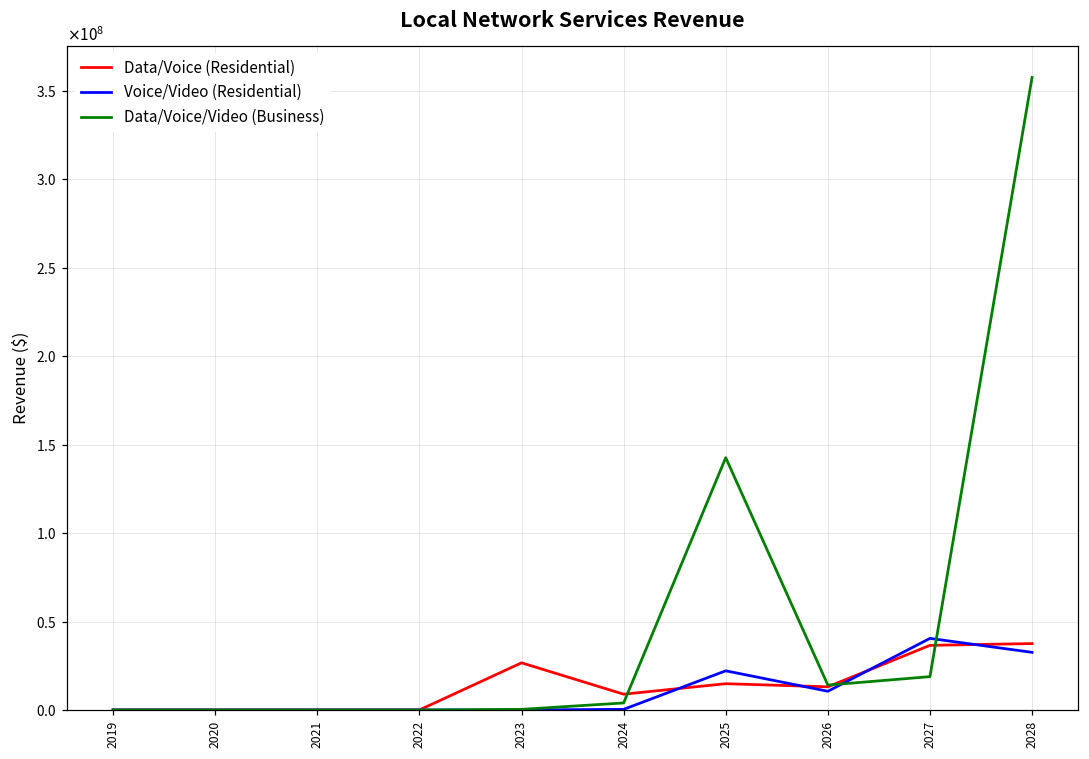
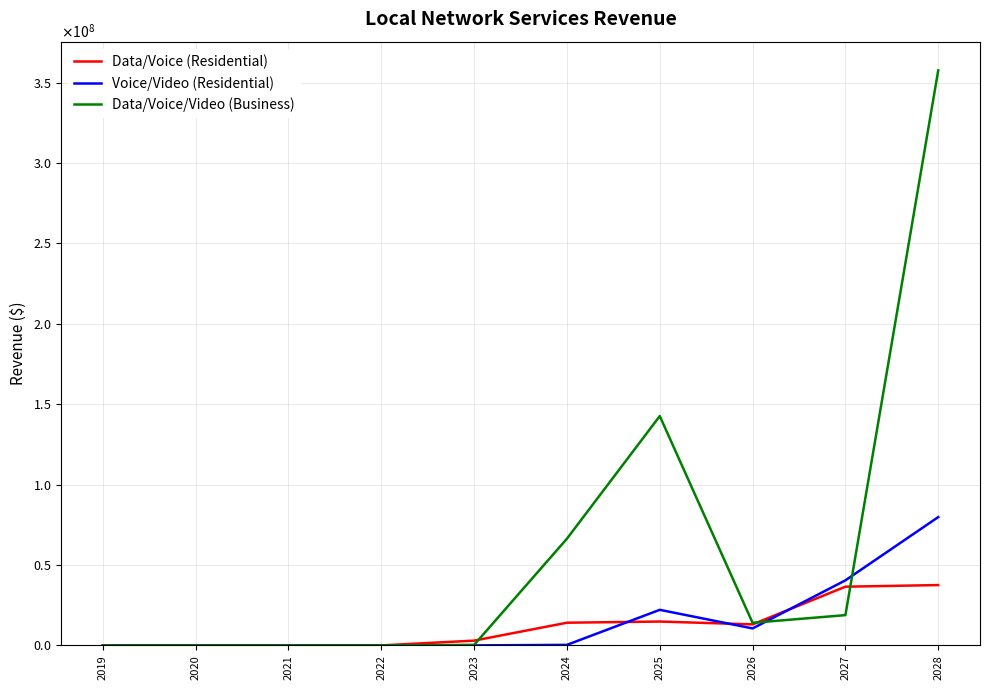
Data/Voice (Residential), 2023: 27000000 -> 3000000
Data/Voice (Residential), 2024: 9000000 -> 14000000
Data/Voice/Video (Business), 2024: 4000000 -> 66000000
Voice/Video (Residential), 2028: 33000000 -> 80000000
